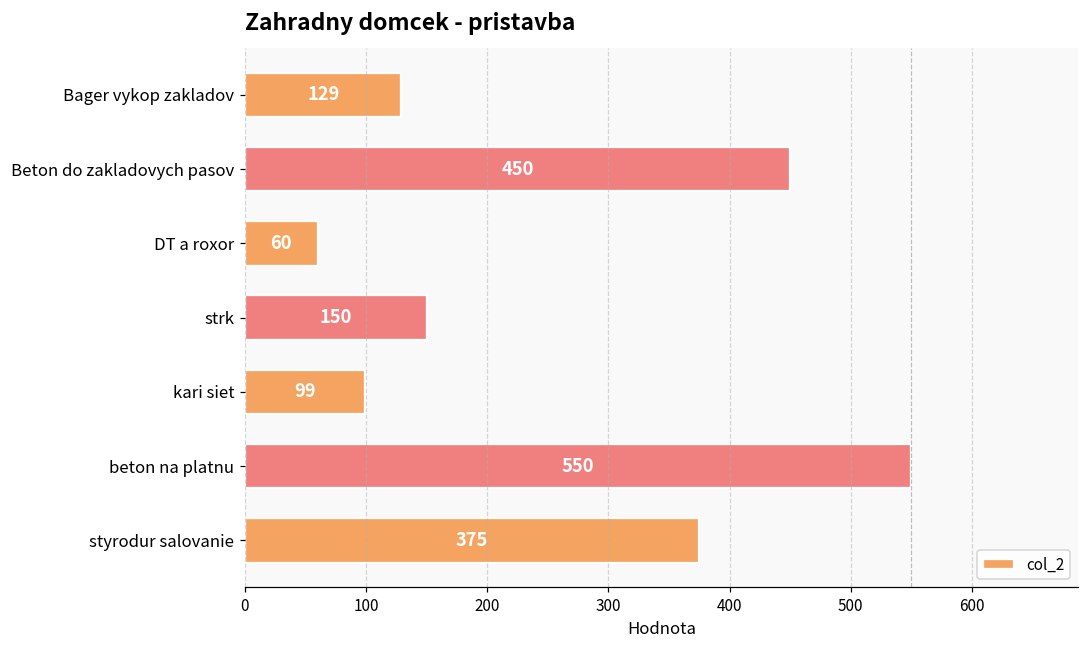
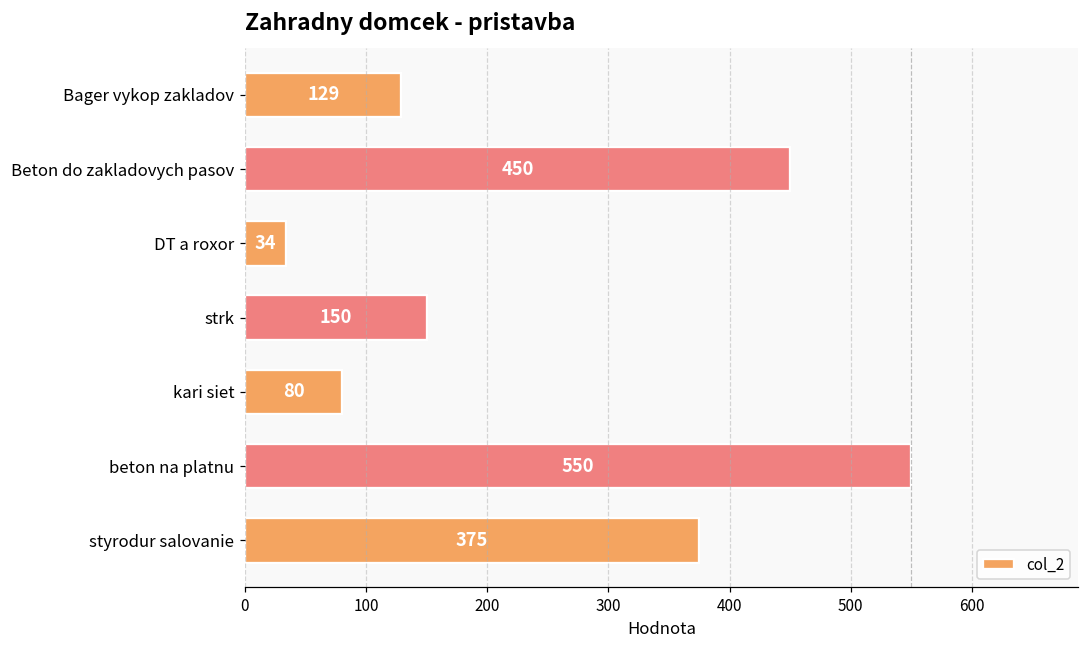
DT a roxor: 60 -> 34
kari siet: 99 -> 80
